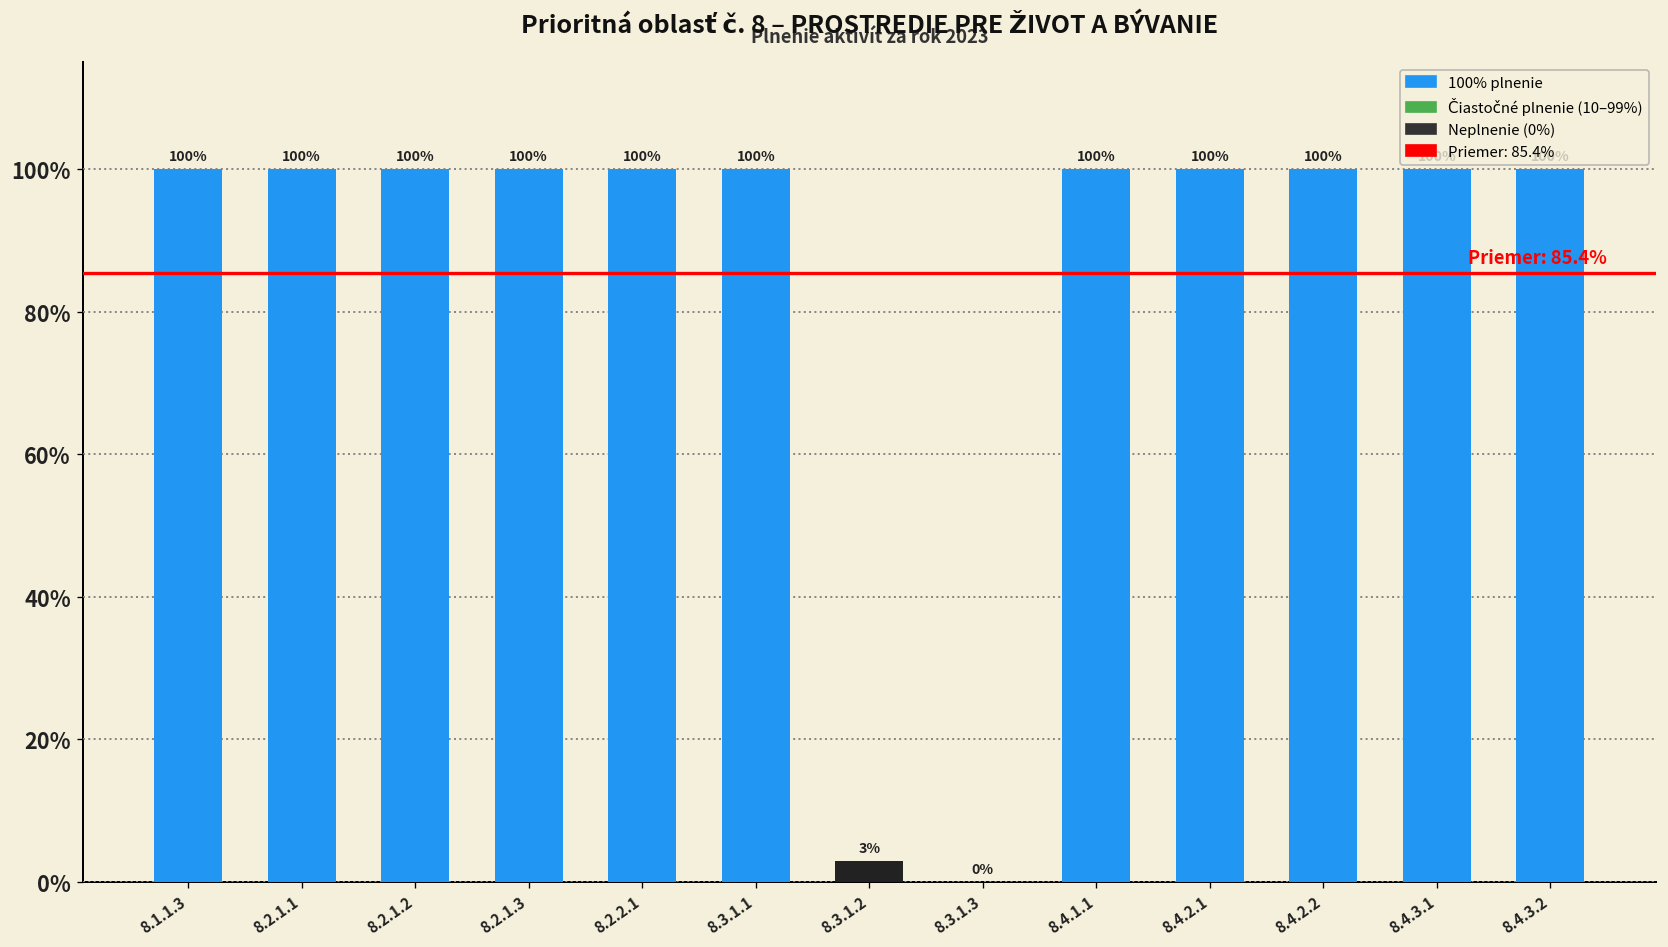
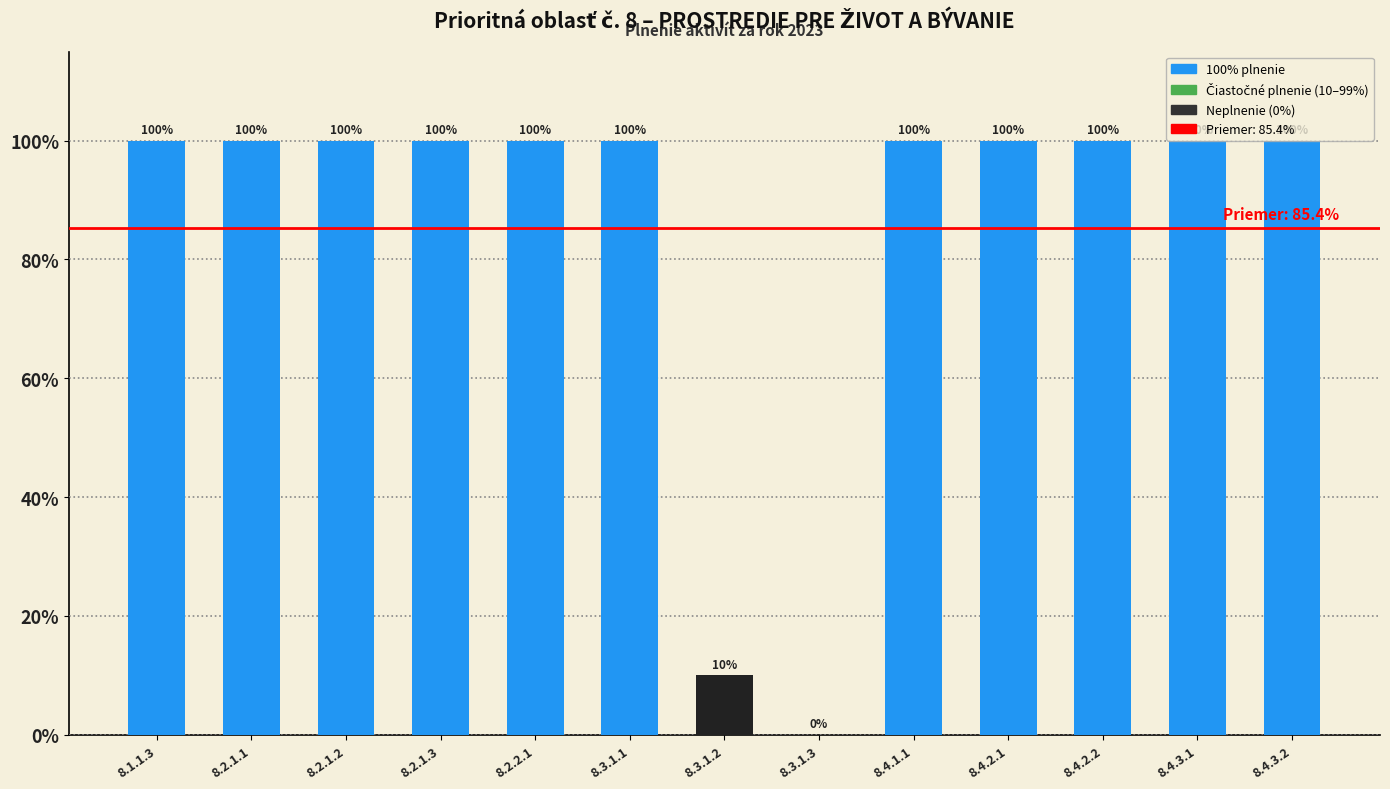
8.3.1.2: 3% -> 10%
